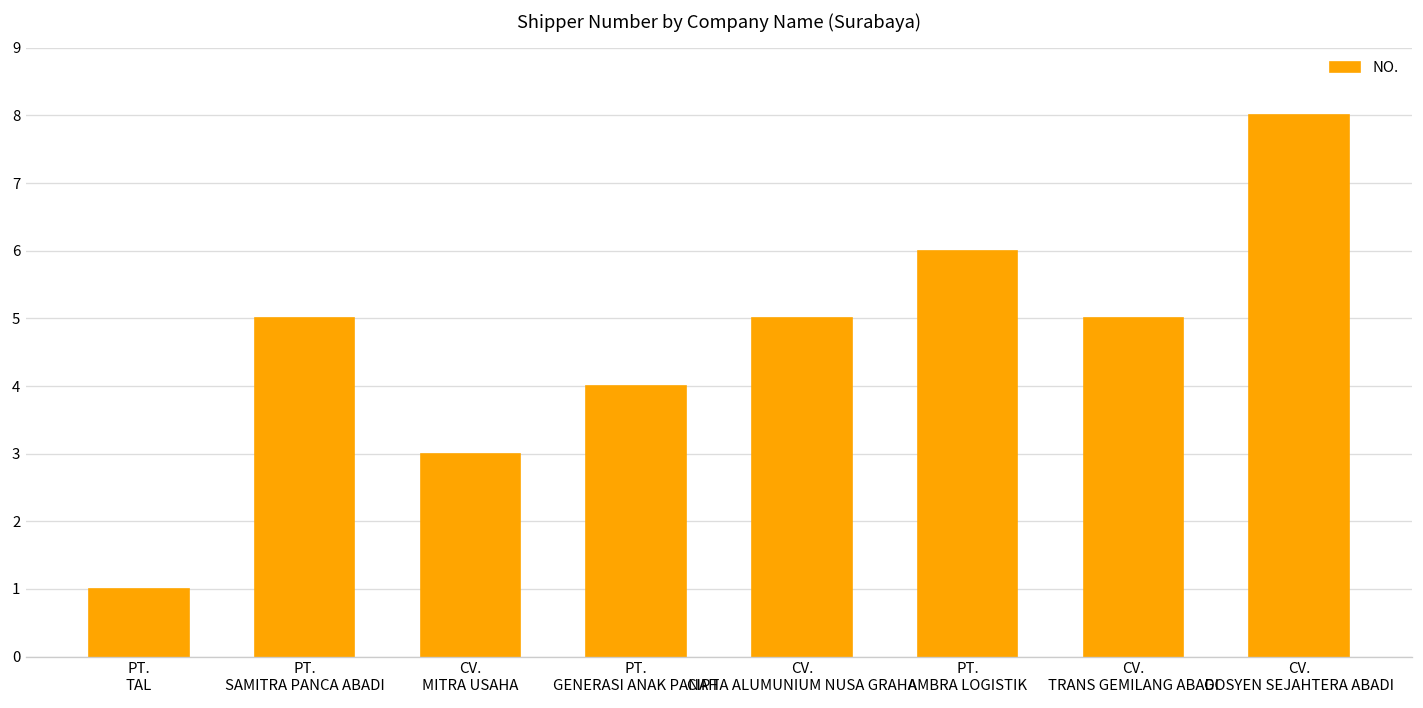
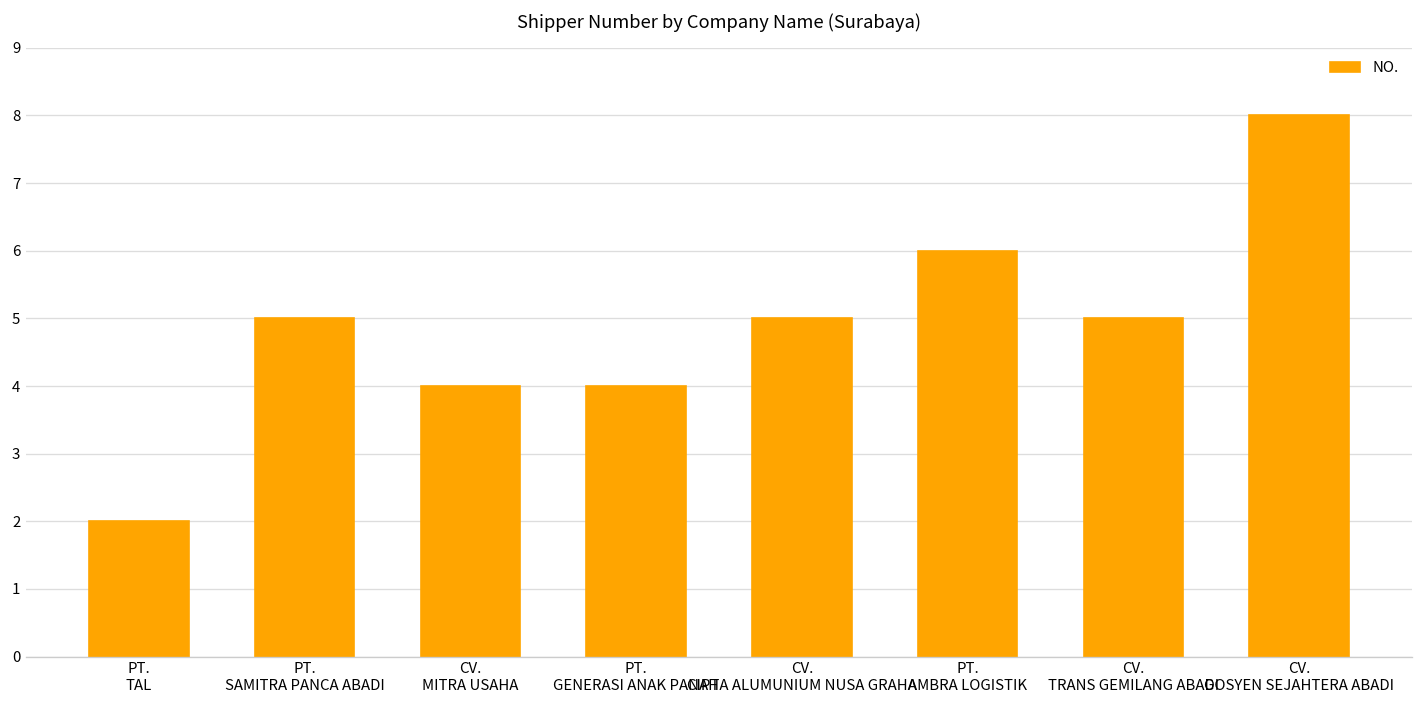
PT. TAL: 1 -> 2
CV. MITRA USAHA: 3 -> 4
